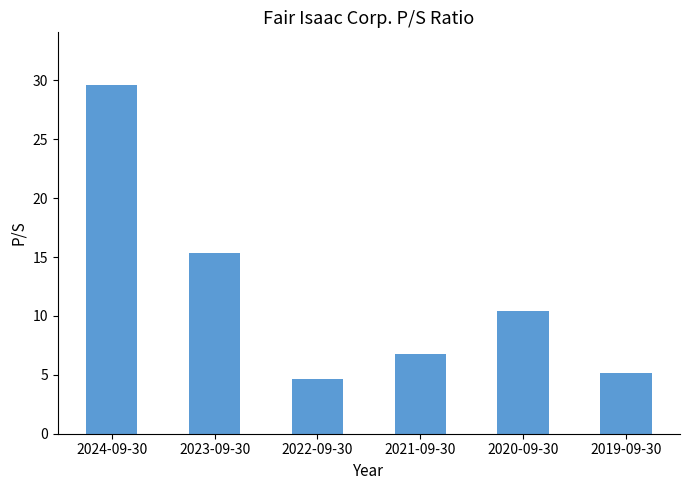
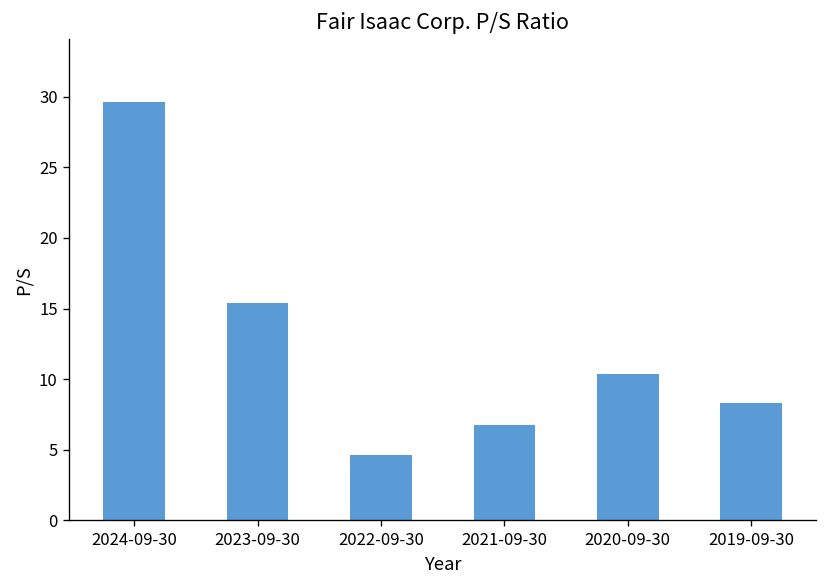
2019-09-30: 5.1 -> 8.3
